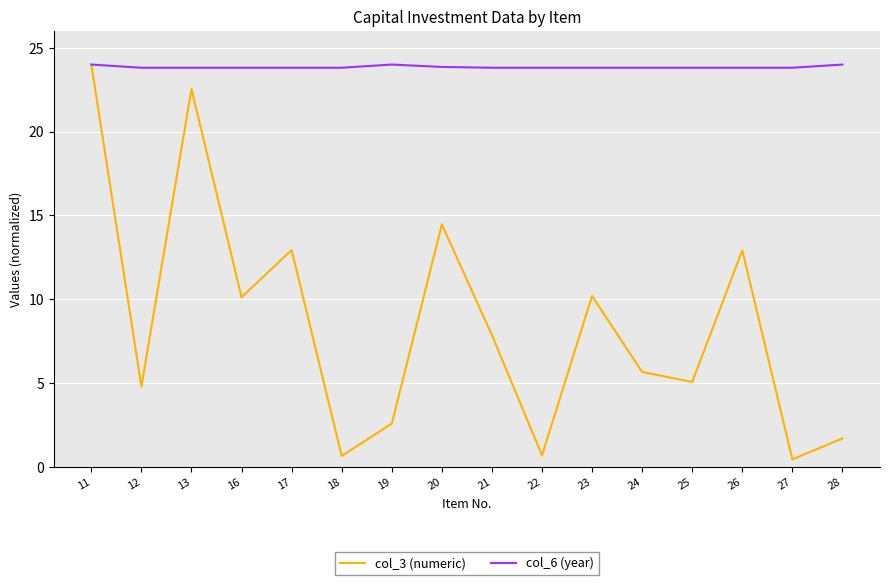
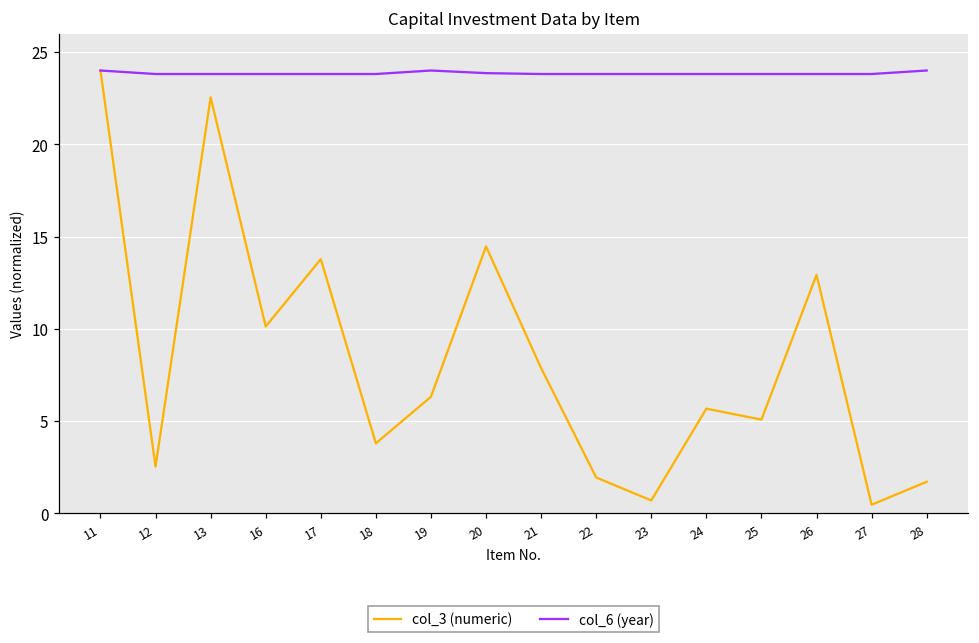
col_3 (numeric), 12: 4.8 -> 2.5
col_3 (numeric), 17: 12.9 -> 13.8
col_3 (numeric), 18: 0.7 -> 3.8
col_3 (numeric), 19: 2.6 -> 6.3
col_3 (numeric), 22: 0.7 -> 1.9
col_3 (numeric), 23: 10.2 -> 0.7
